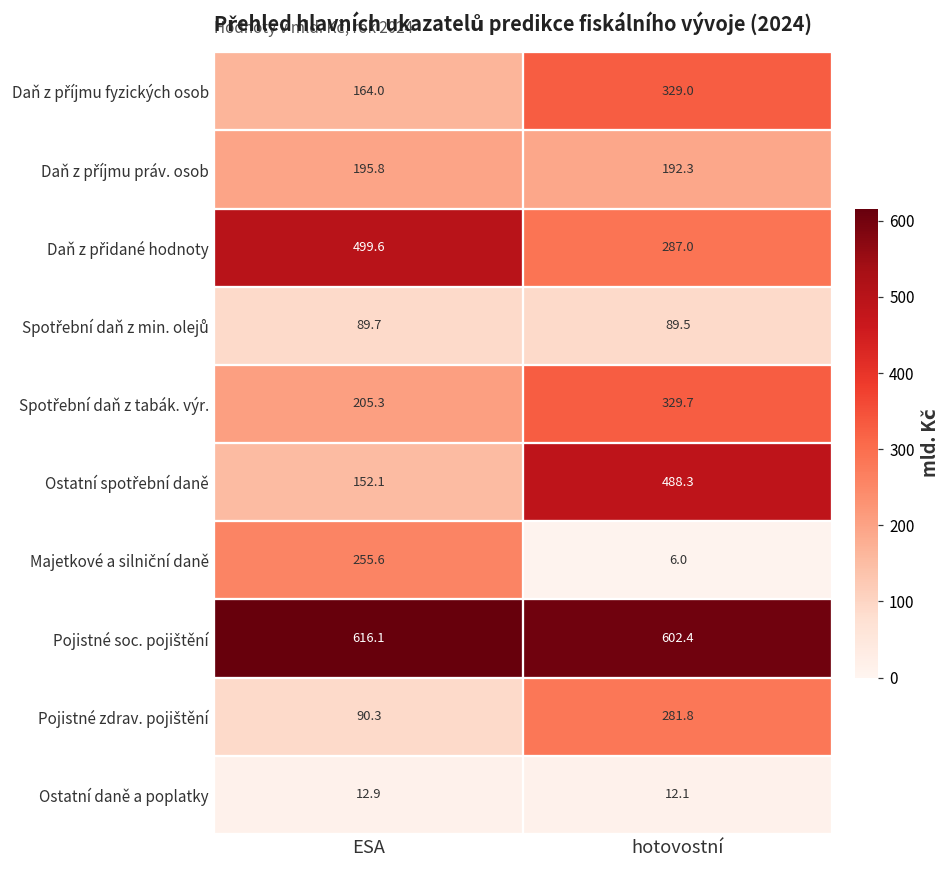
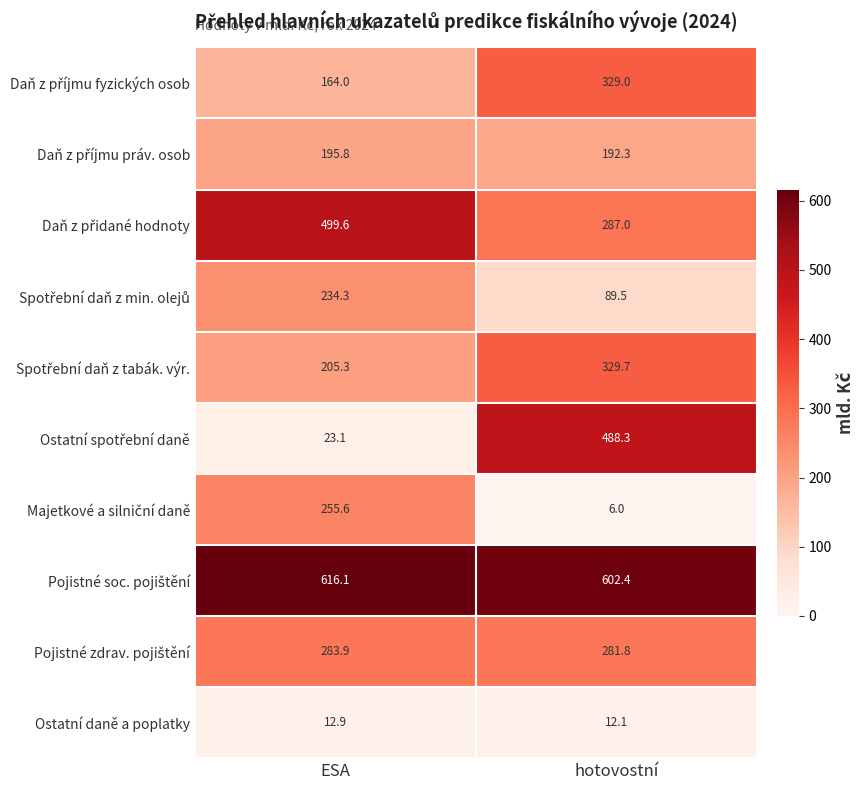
Spotřební daň z min. olejů, ESA: 89.7 -> 234.3
Ostatní spotřební daně, ESA: 152.1 -> 23.1
Pojistné zdrav. pojištění, ESA: 90.3 -> 283.9
